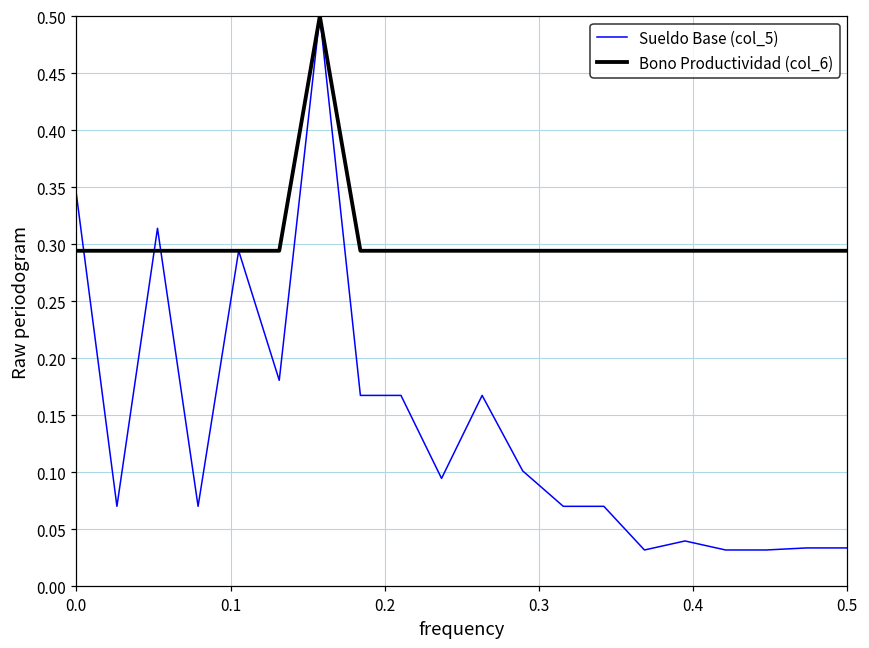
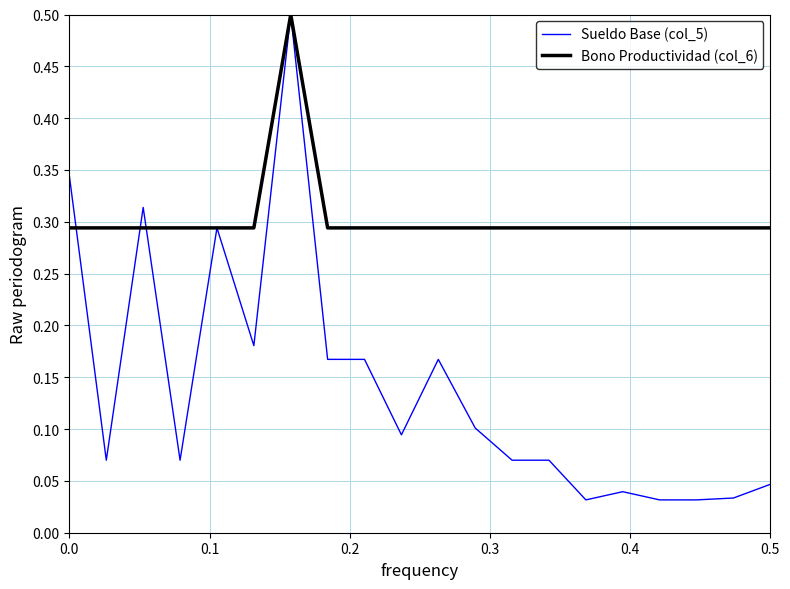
Sueldo Base (col_5), 0.5: 0.033 -> 0.047
